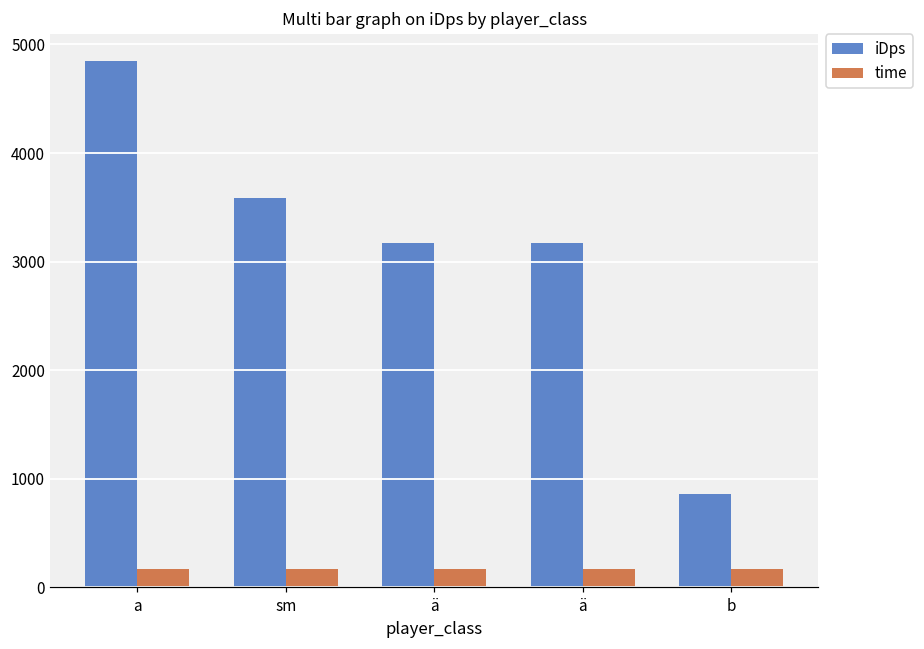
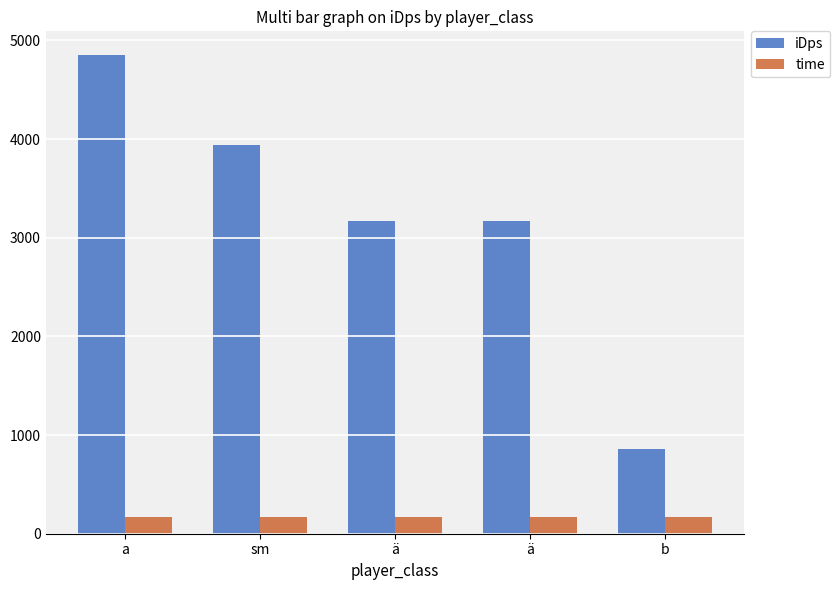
iDps, sm: 3600 -> 3900
